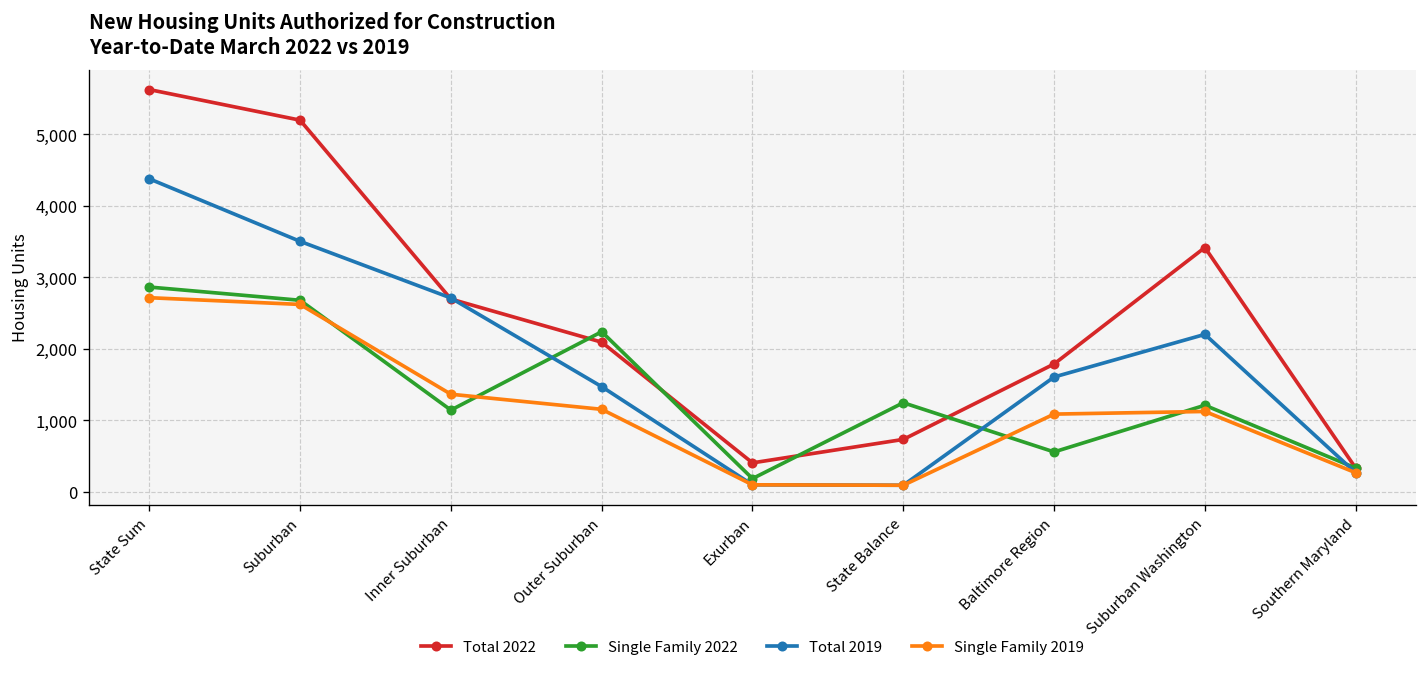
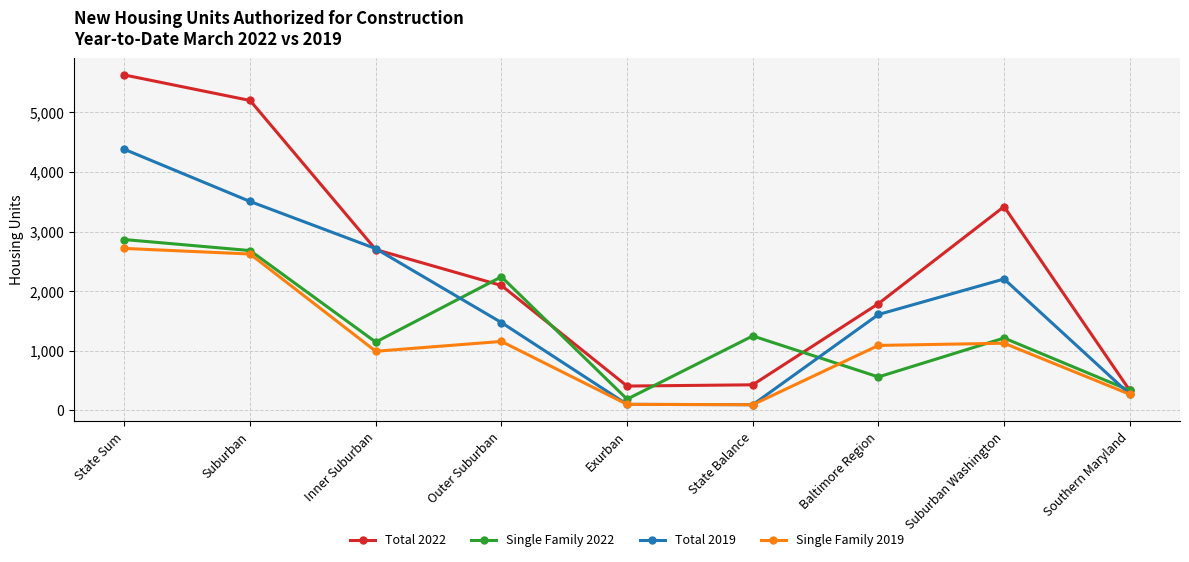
Single Family 2019, Inner Suburban: 1,400 -> 1,000
Total 2022, State Balance: 700 -> 400
